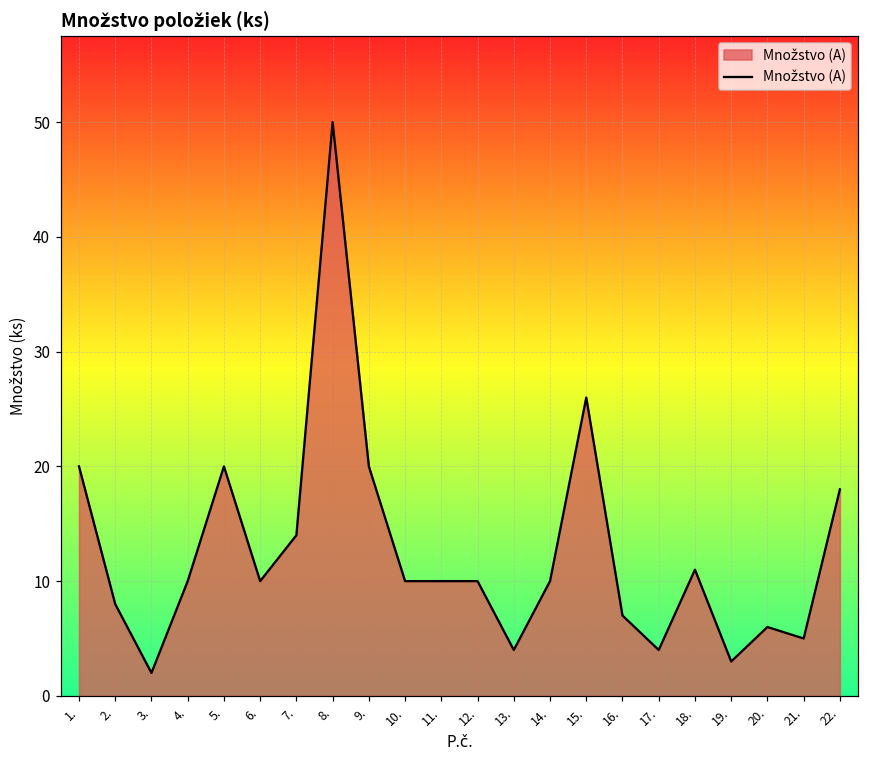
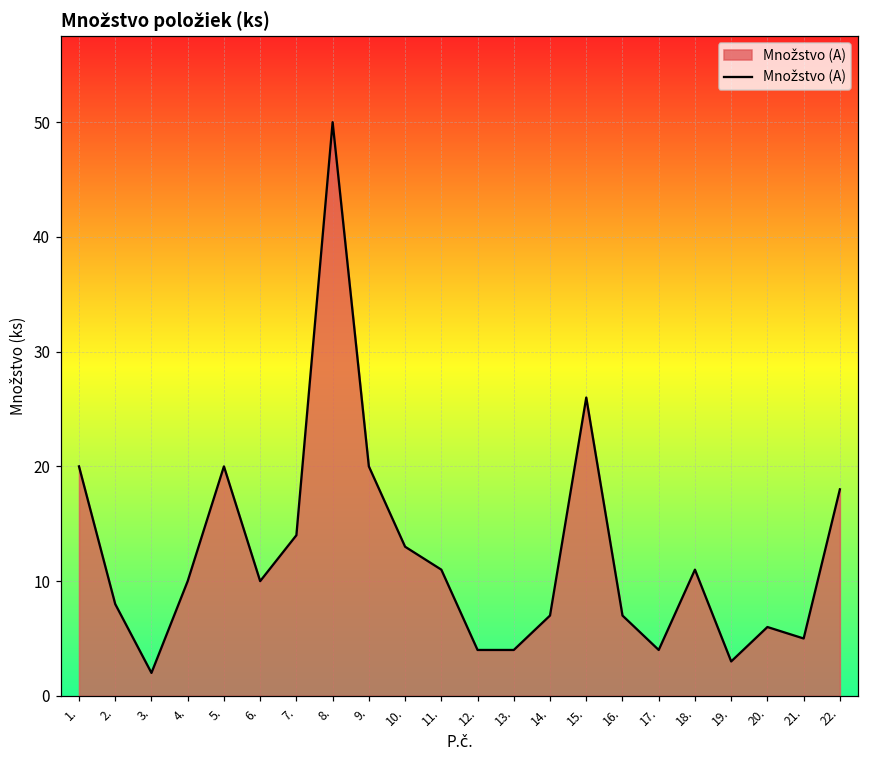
10.: 10 -> 13
11.: 10 -> 11
12.: 10 -> 4
14.: 10 -> 7
